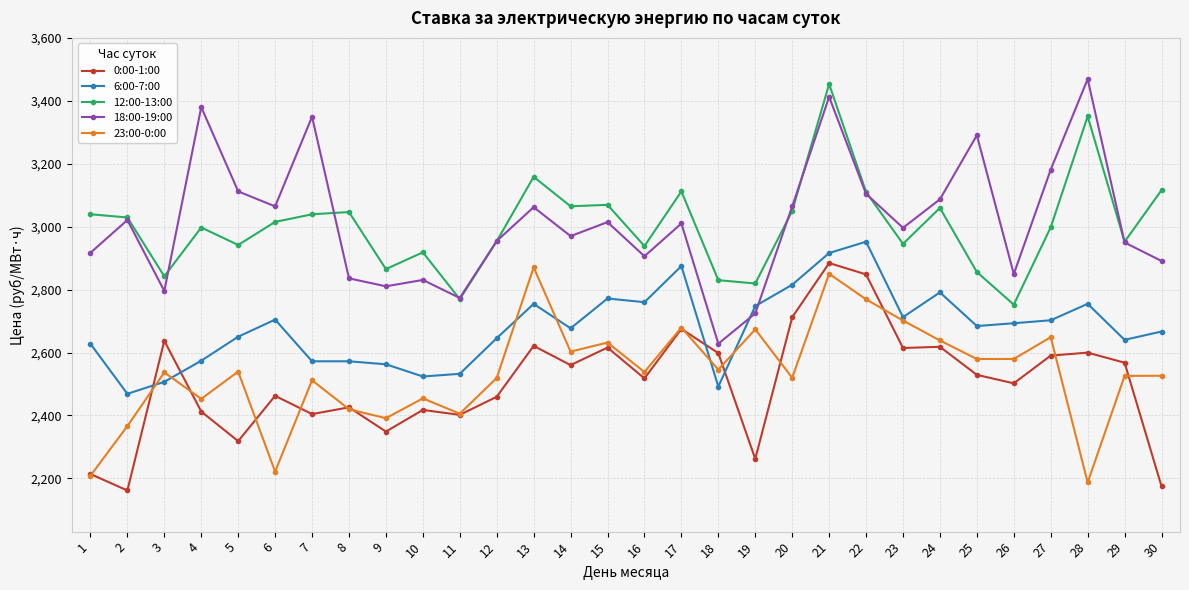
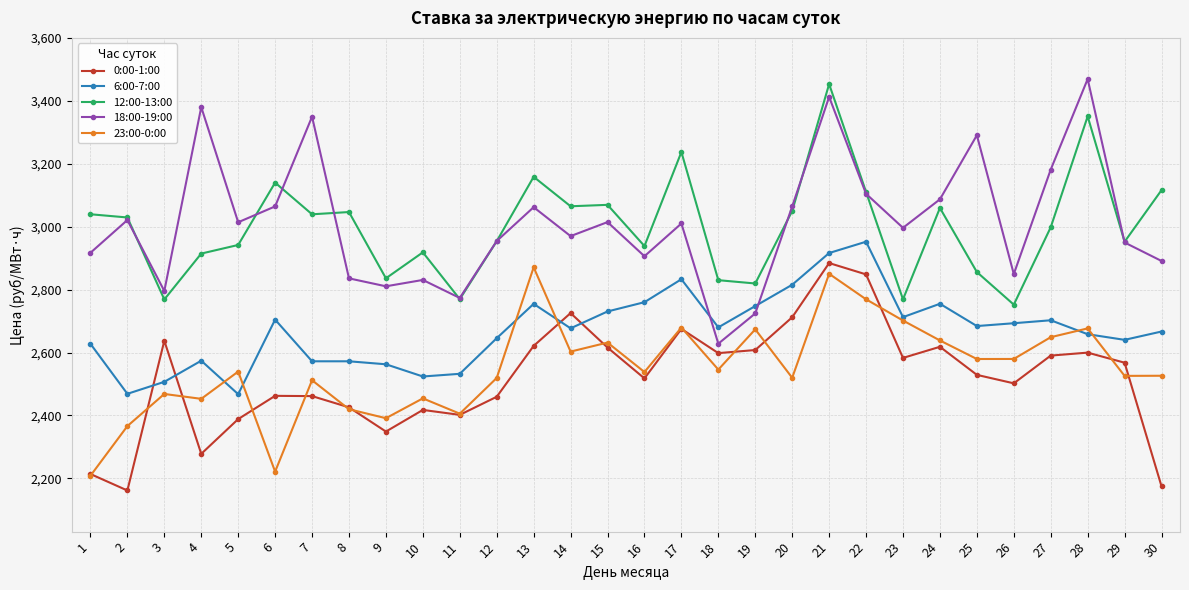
12:00-13:00, 3: 2,840 -> 2,770
23:00-0:00, 3: 2,540 -> 2,470
0:00-1:00, 4: 2,410 -> 2,280
12:00-13:00, 4: 3,000 -> 2,910
0:00-1:00, 5: 2,320 -> 2,390
6:00-7:00, 5: 2,650 -> 2,470
18:00-19:00, 5: 3,110 -> 3,010
12:00-13:00, 6: 3,020 -> 3,140
0:00-1:00, 7: 2,400 -> 2,460
12:00-13:00, 9: 2,870 -> 2,840
0:00-1:00, 14: 2,560 -> 2,730
6:00-7:00, 15: 2,770 -> 2,730
6:00-7:00, 17: 2,870 -> 2,830
12:00-13:00, 17: 3,110 -> 3,240
6:00-7:00, 18: 2,490 -> 2,680
0:00-1:00, 19: 2,260 -> 2,610
0:00-1:00, 23: 2,610 -> 2,580
12:00-13:00, 23: 2,950 -> 2,770
6:00-7:00, 24: 2,790 -> 2,760
6:00-7:00, 28: 2,750 -> 2,660
23:00-0:00, 28: 2,190 -> 2,680
